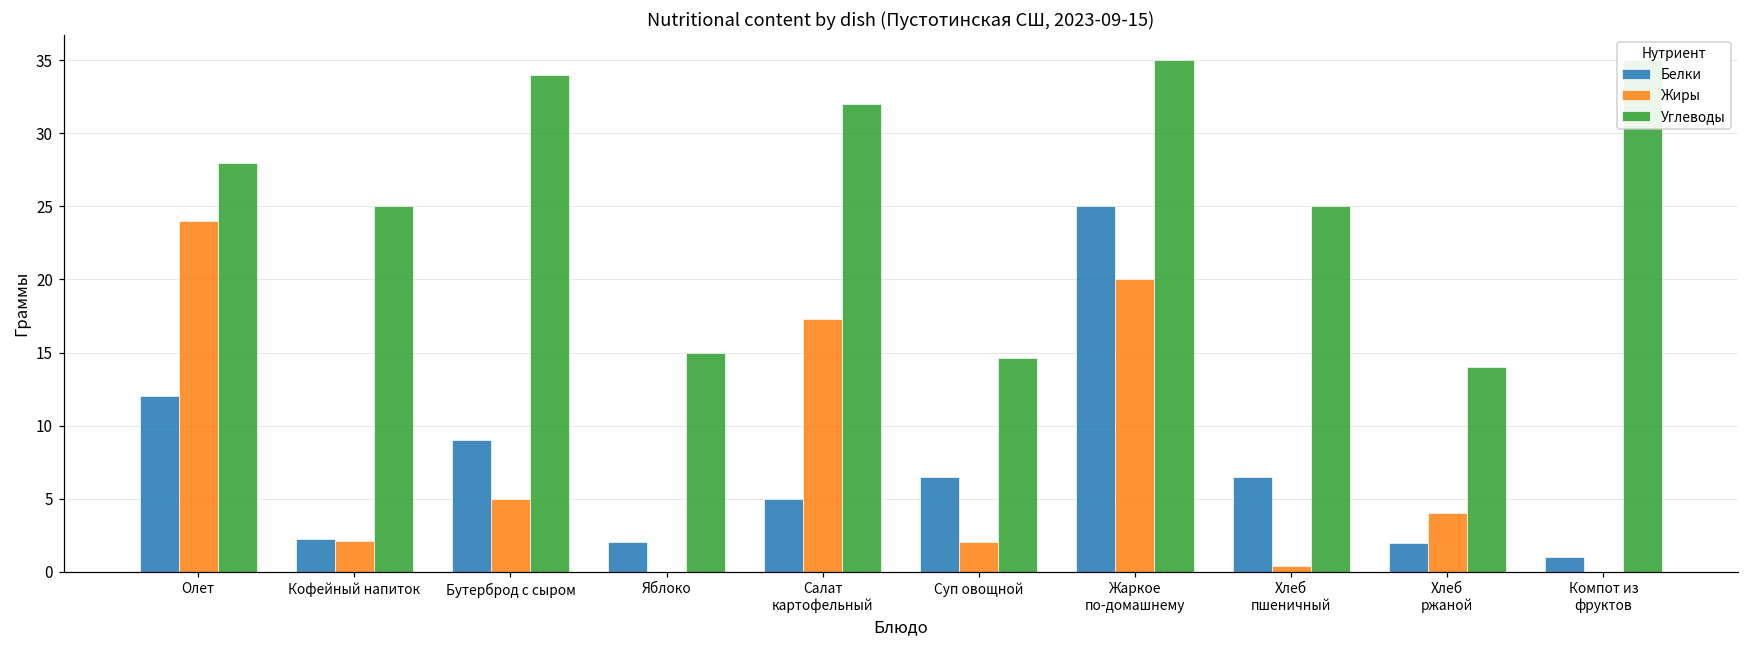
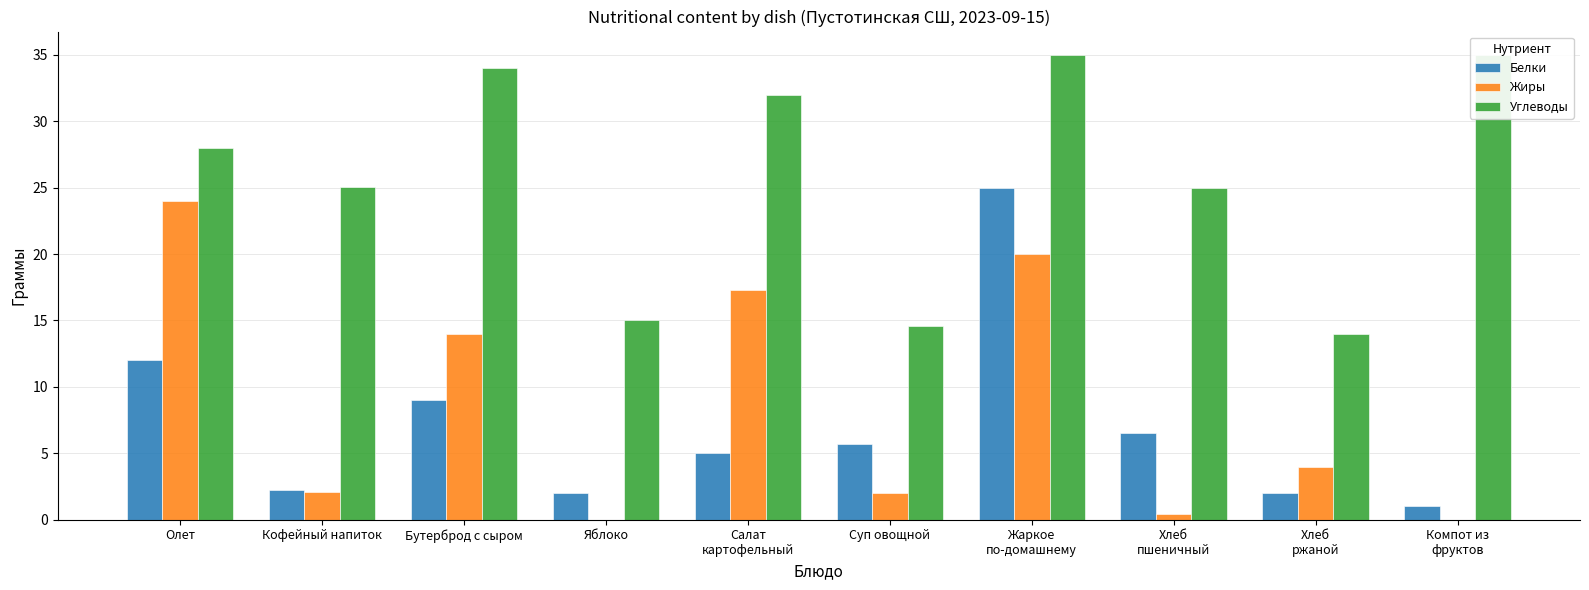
Жиры, Бутерброд с сыром: 5 -> 14
Белки, Суп овощной: 6.5 -> 5.7
